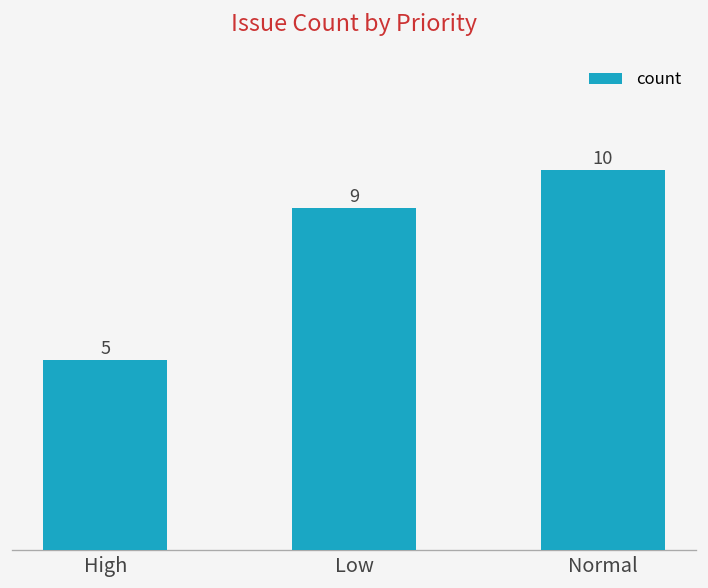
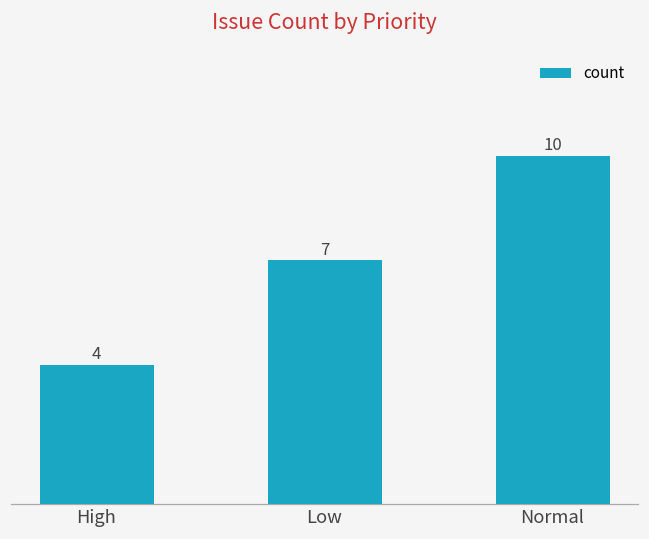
High: 5 -> 4
Low: 9 -> 7
